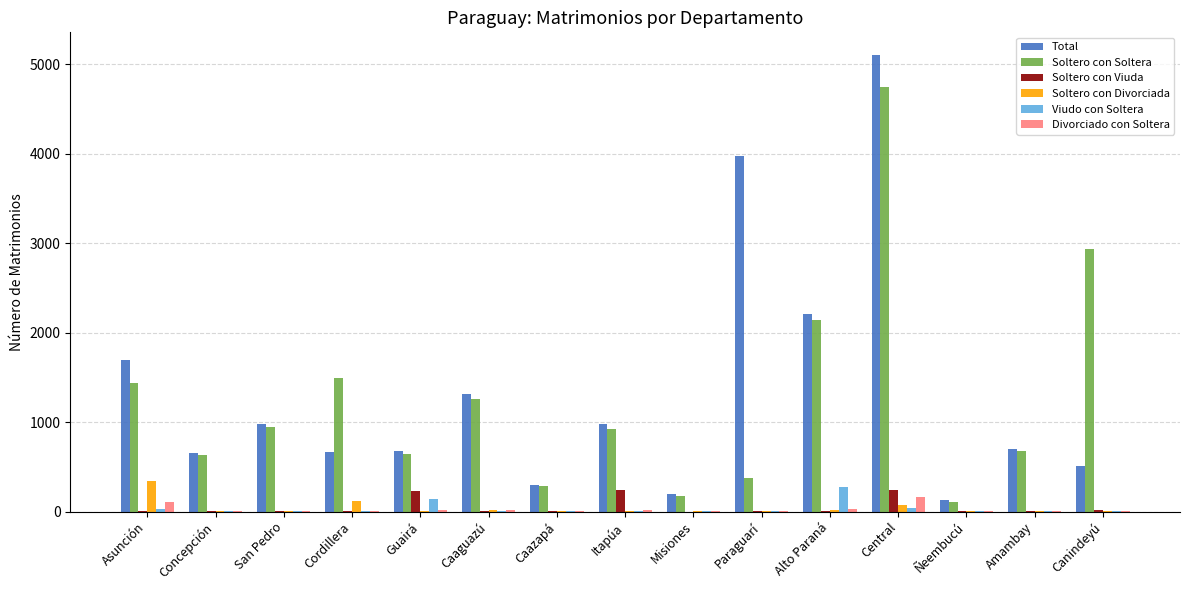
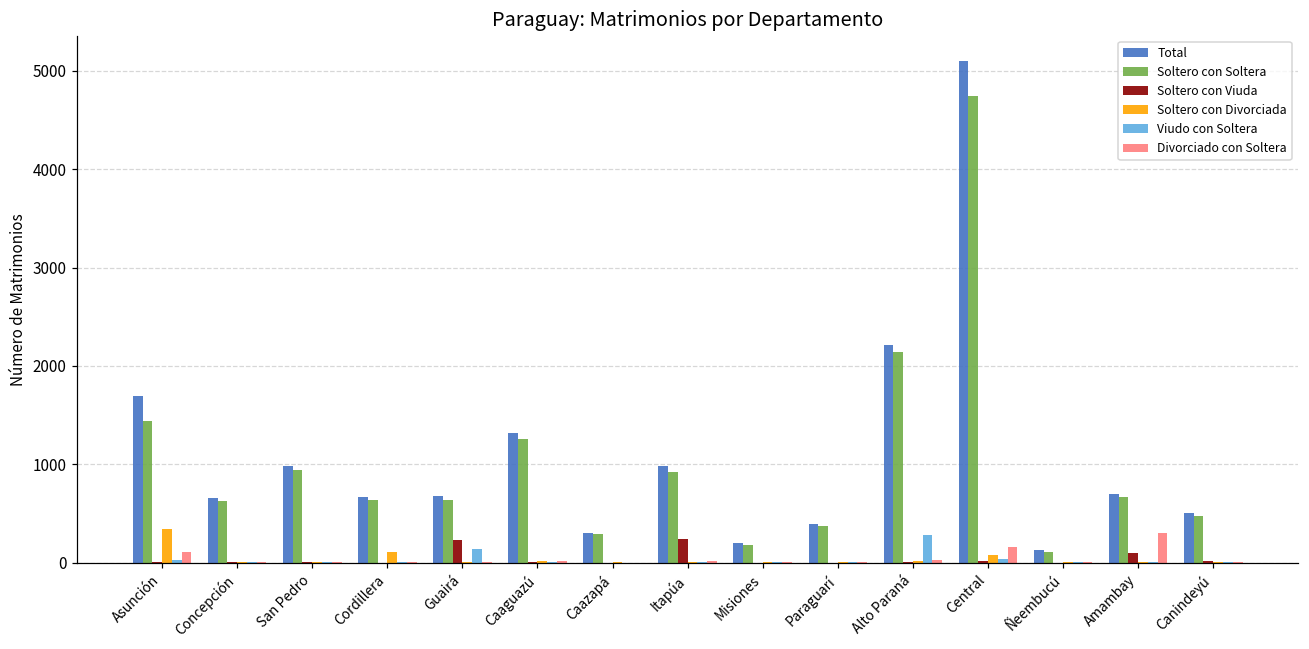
Soltero con Soltera, Cordillera: 1500 -> 600
Total, Paraguarí: 4000 -> 400
Soltero con Viuda, Central: 200 -> 0
Soltero con Viuda, Amambay: 0 -> 100
Divorciado con Soltera, Amambay: 0 -> 300
Soltero con Soltera, Canindeyú: 2900 -> 500
